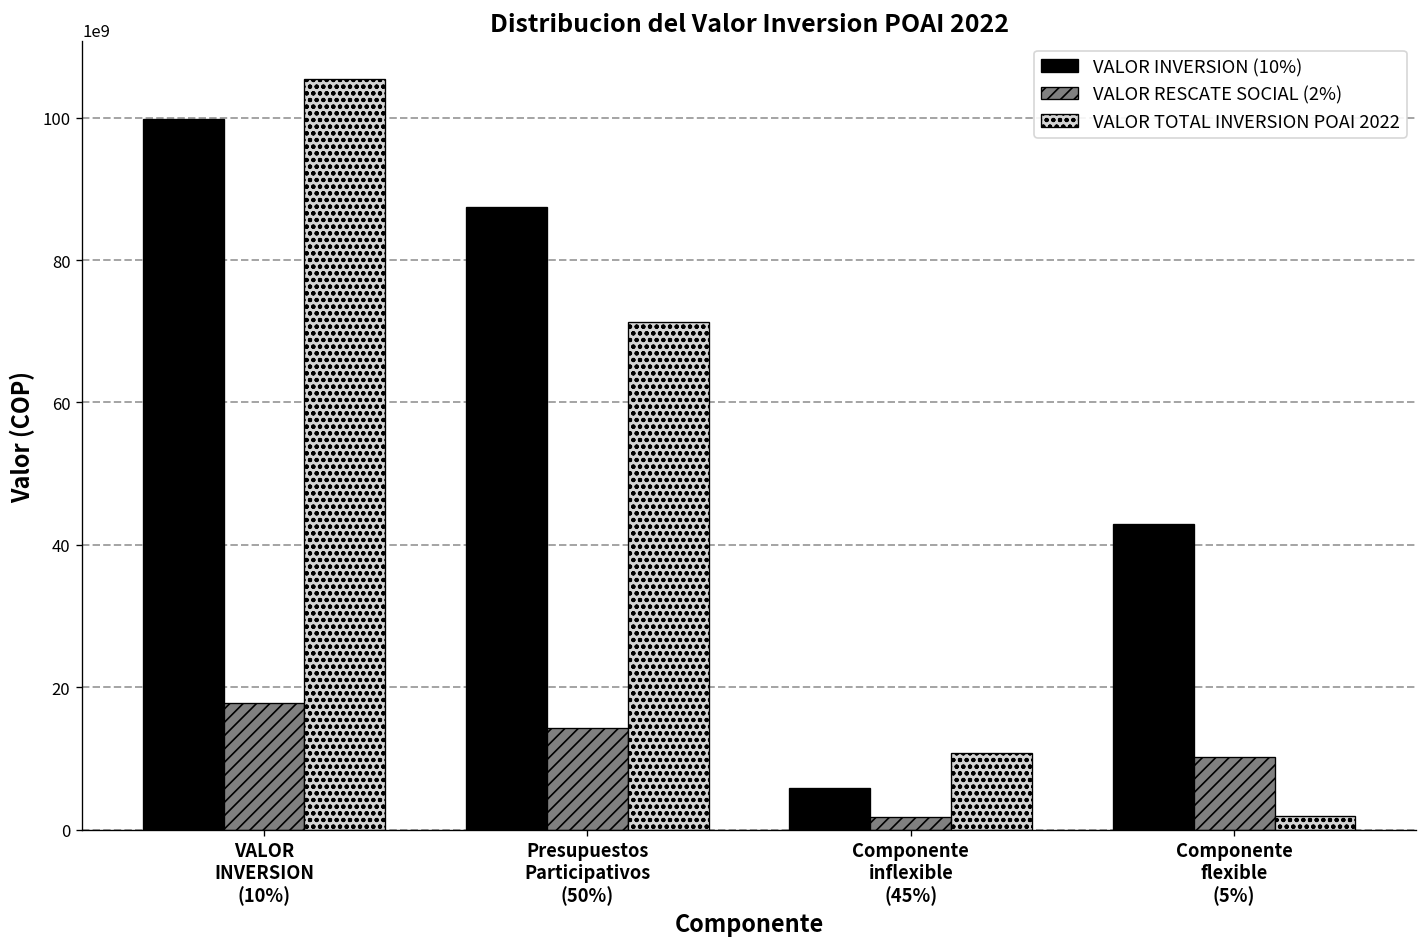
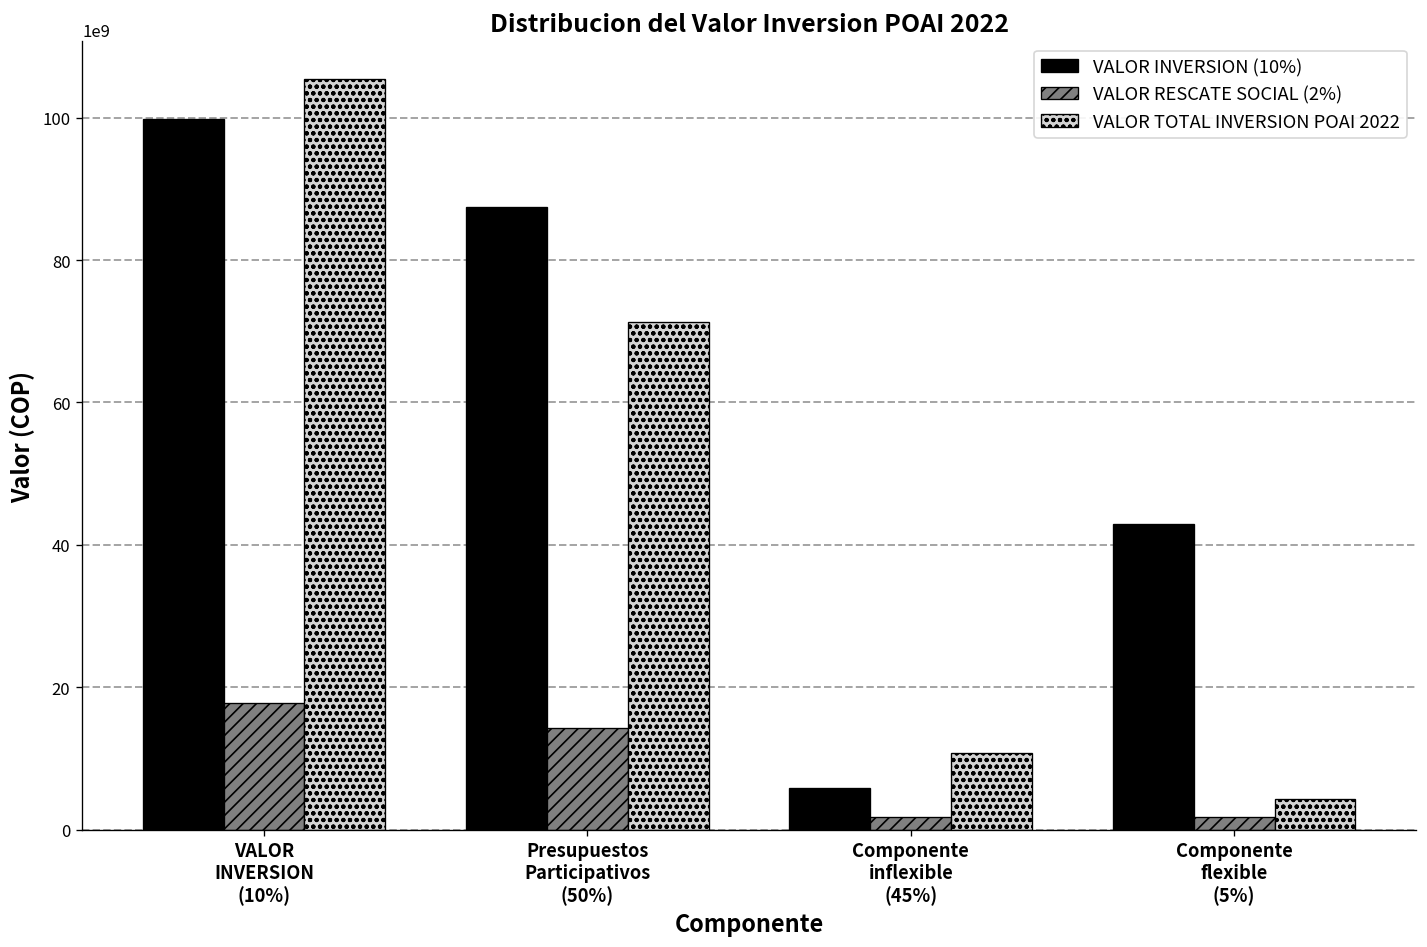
VALOR RESCATE SOCIAL (2%), Componente flexible (5%): 10000000000 -> 2000000000
VALOR TOTAL INVERSION POAI 2022, Componente flexible (5%): 2000000000 -> 4000000000
